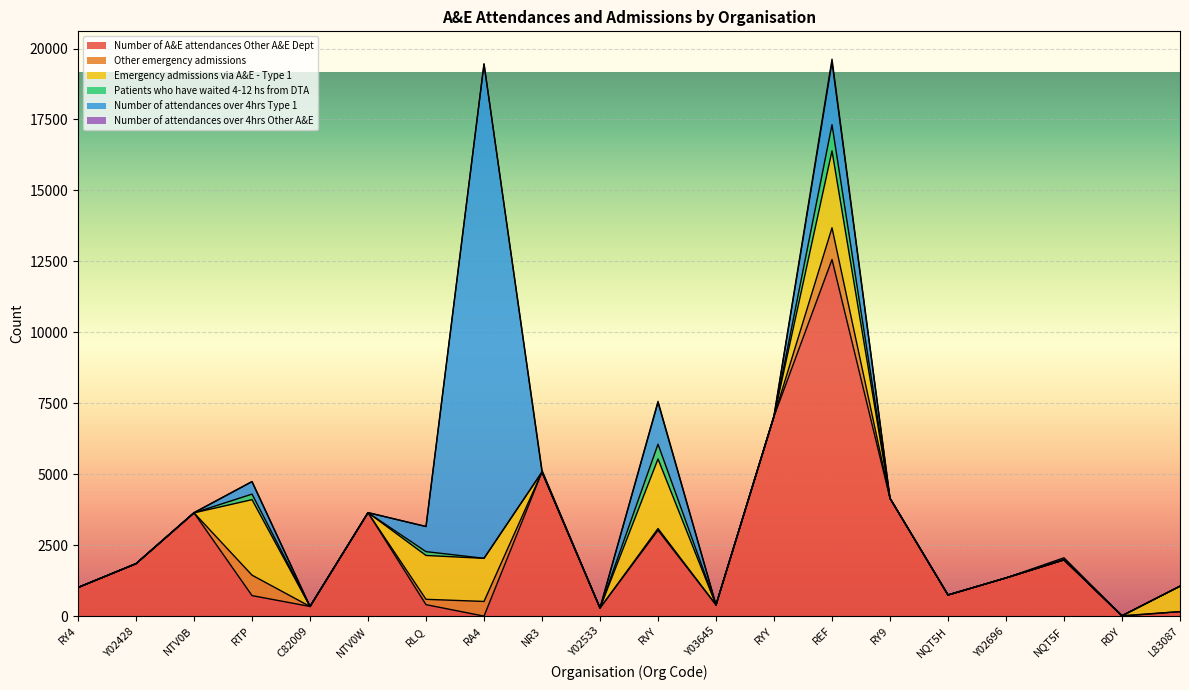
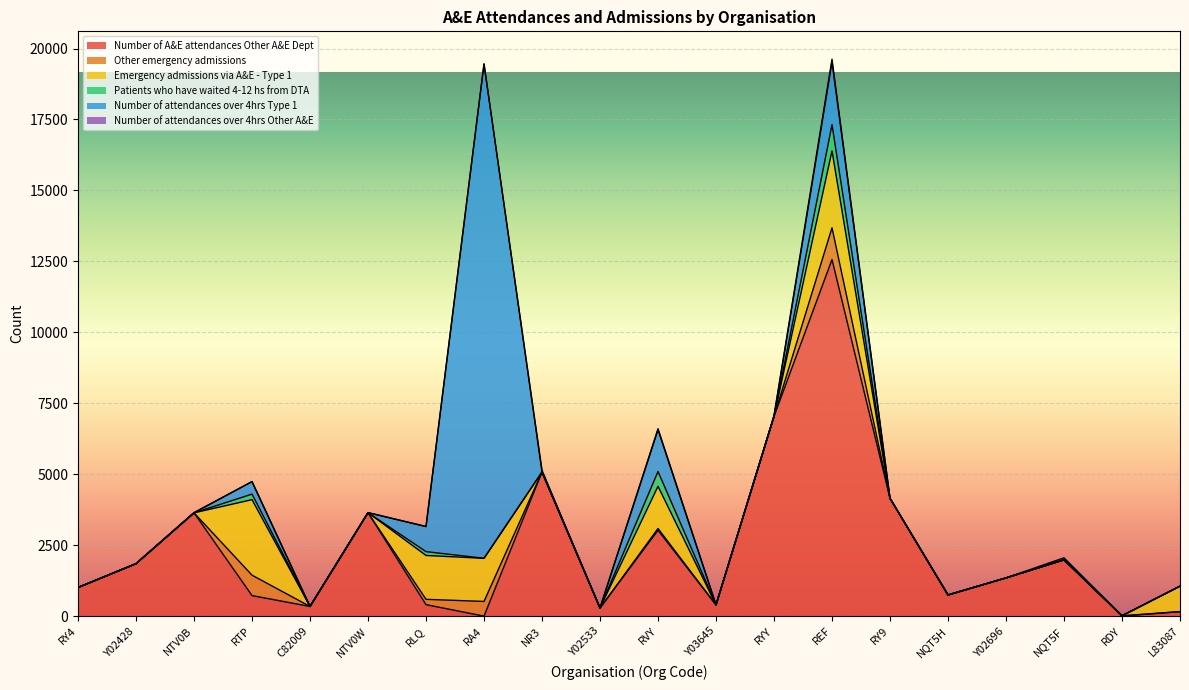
Emergency admissions via A&E - Type 1, RVY: 2500 -> 1500
